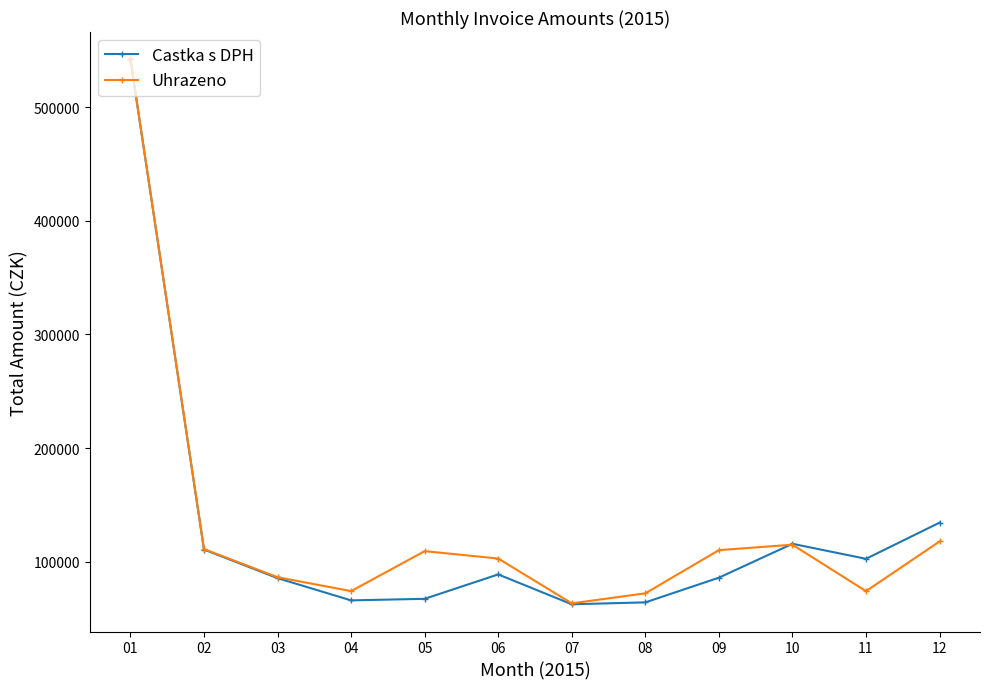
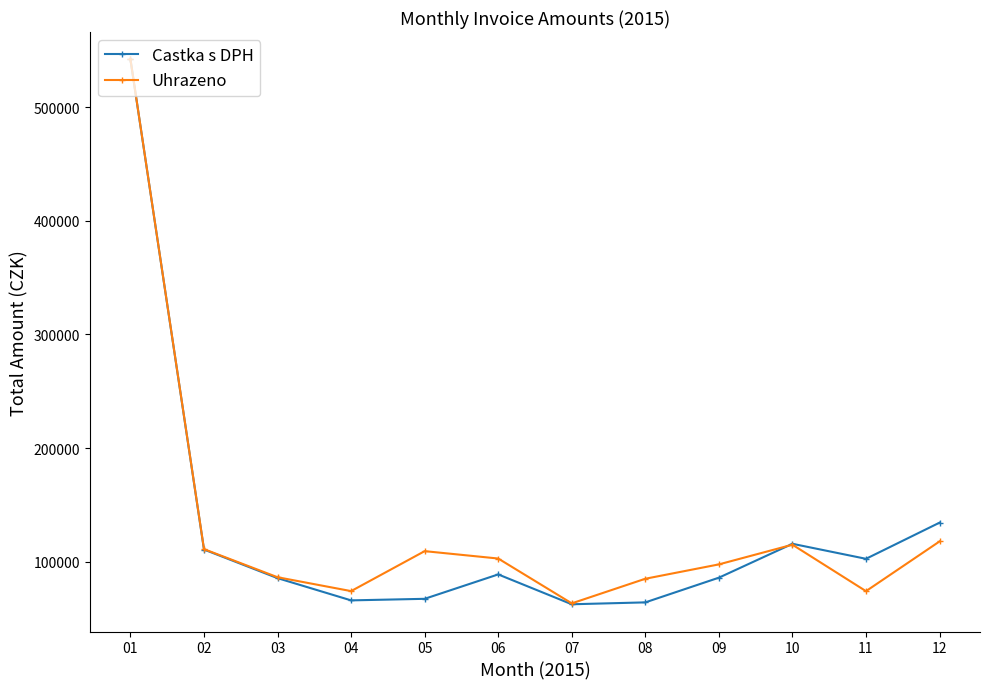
Uhrazeno, 08: 72000 -> 85000
Uhrazeno, 09: 110000 -> 98000
